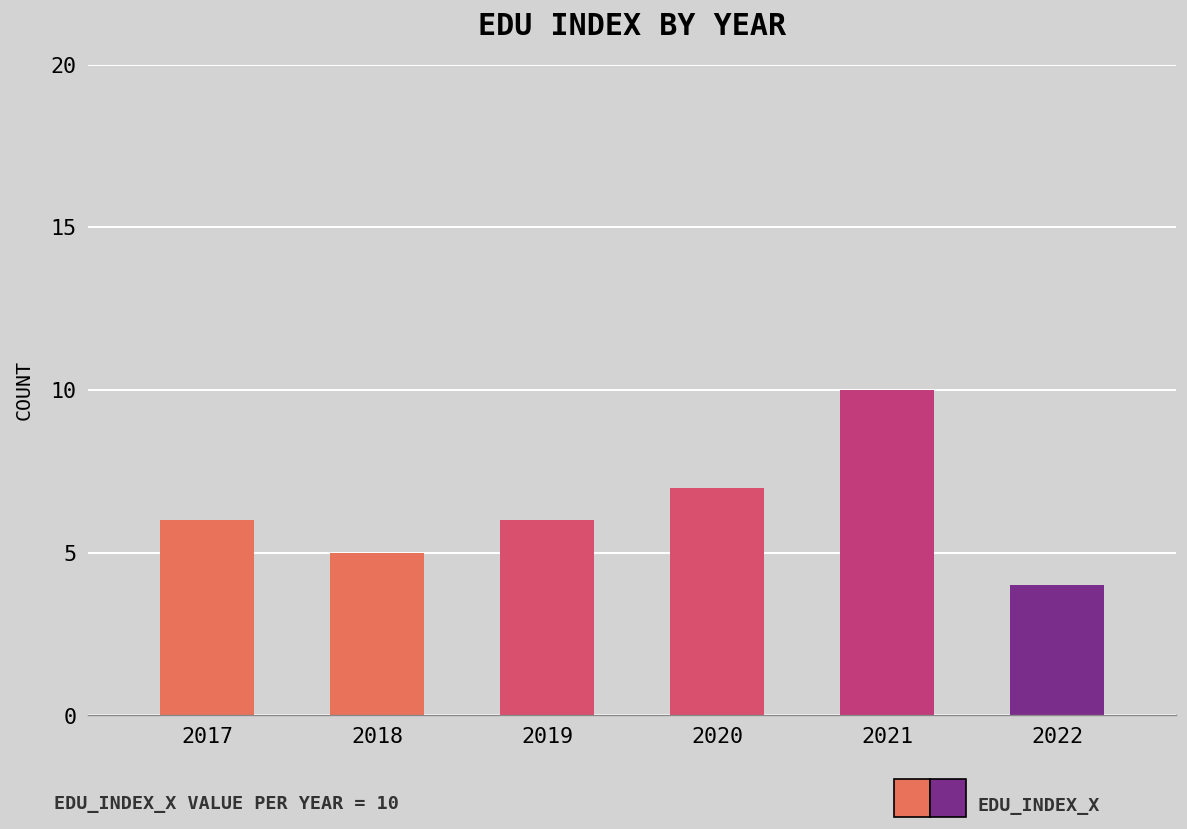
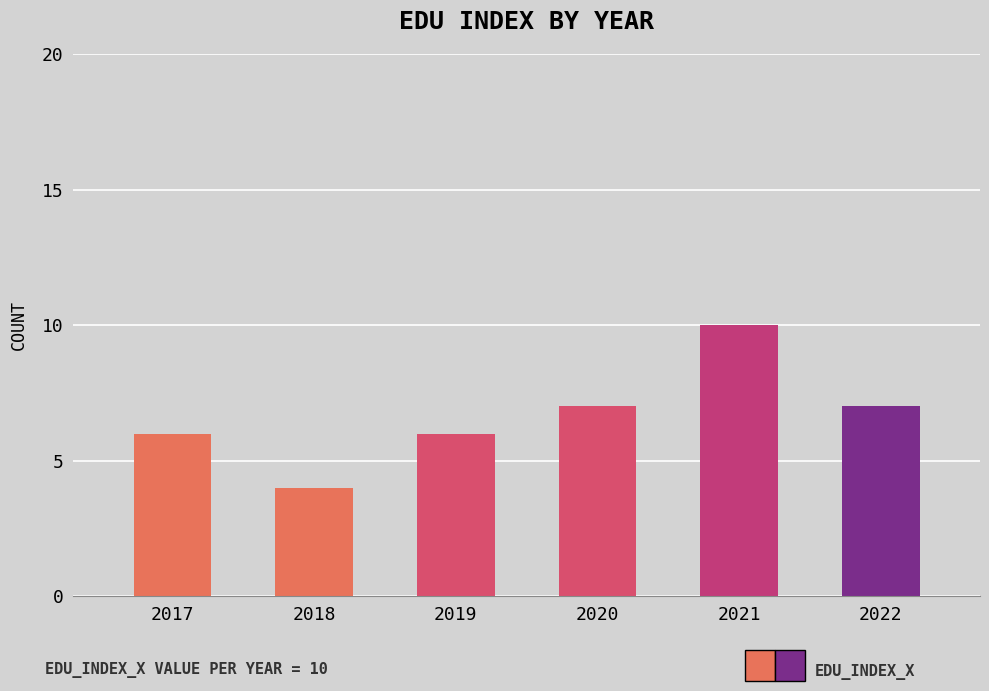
2018: 5 -> 4
2022: 4 -> 7
